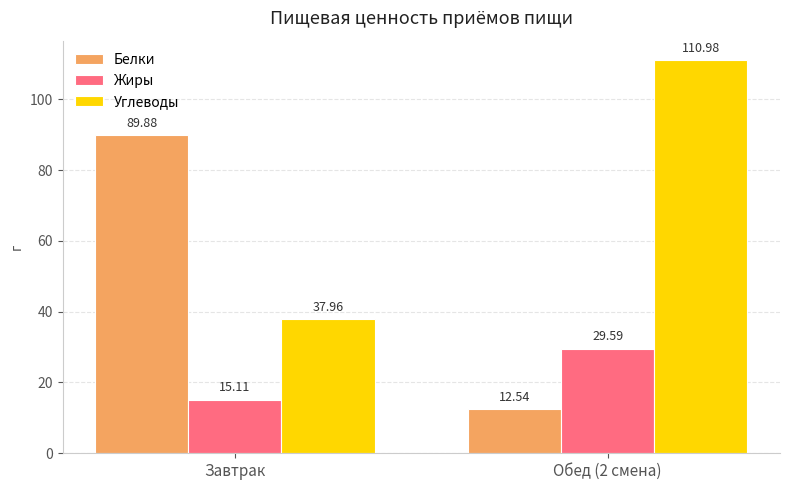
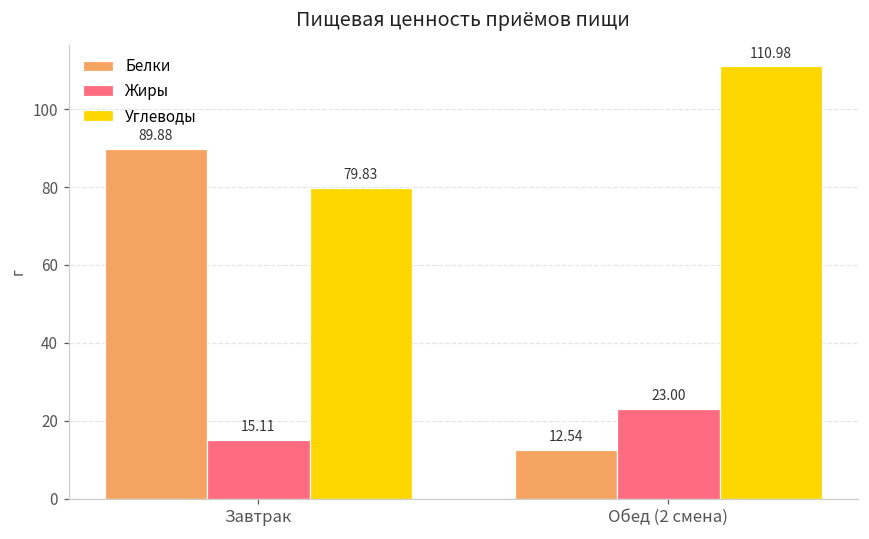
Углеводы, Завтрак: 37.96 -> 79.83
Жиры, Обед (2 смена): 29.59 -> 23.00
